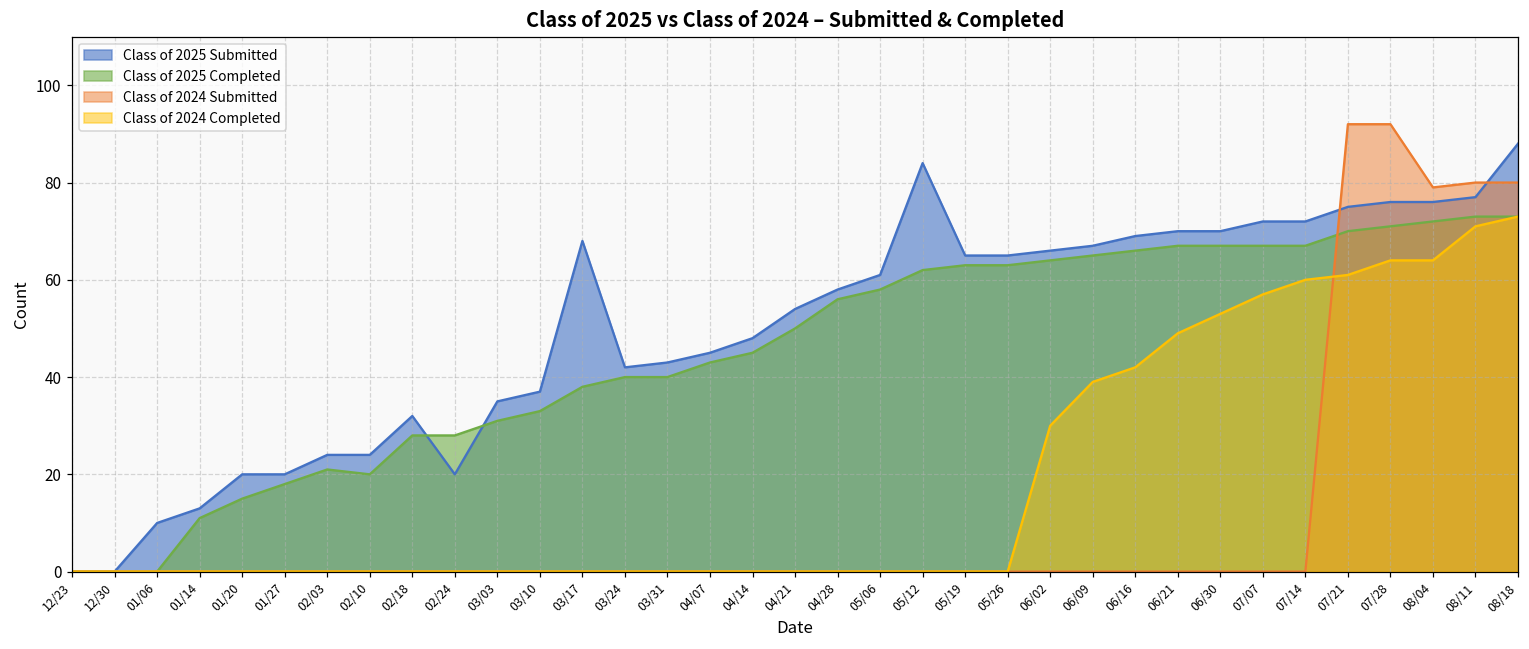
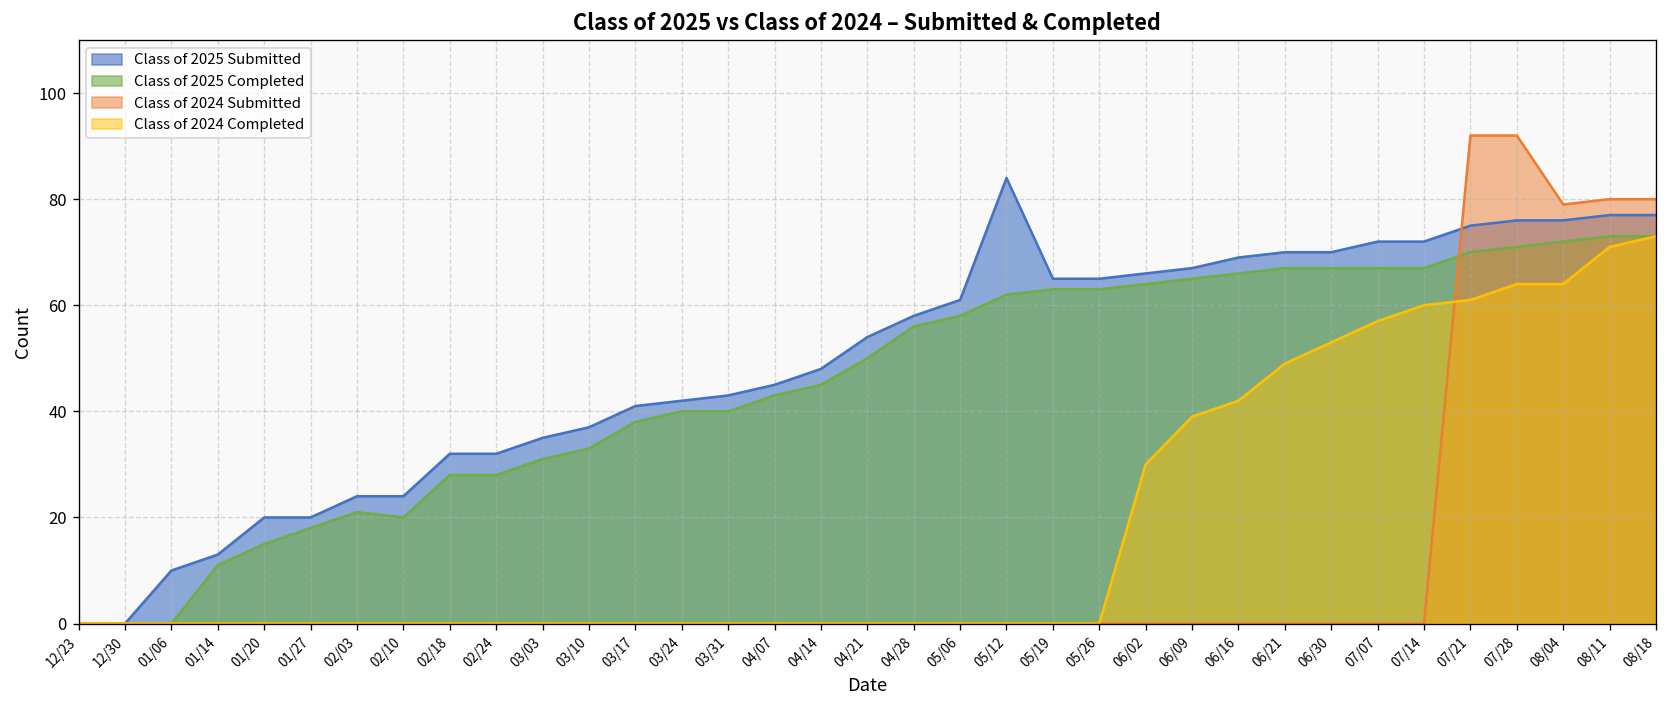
Class of 2025 Submitted, 02/24: 20 -> 32
Class of 2025 Submitted, 03/17: 68 -> 41
Class of 2025 Submitted, 08/18: 88 -> 77
